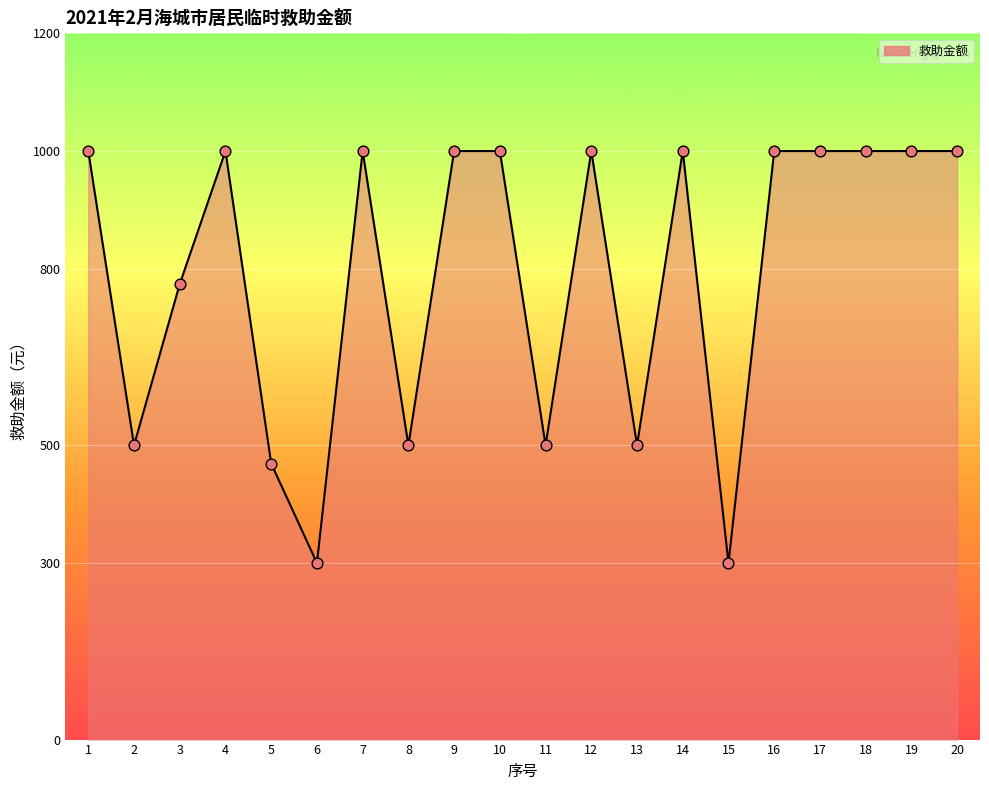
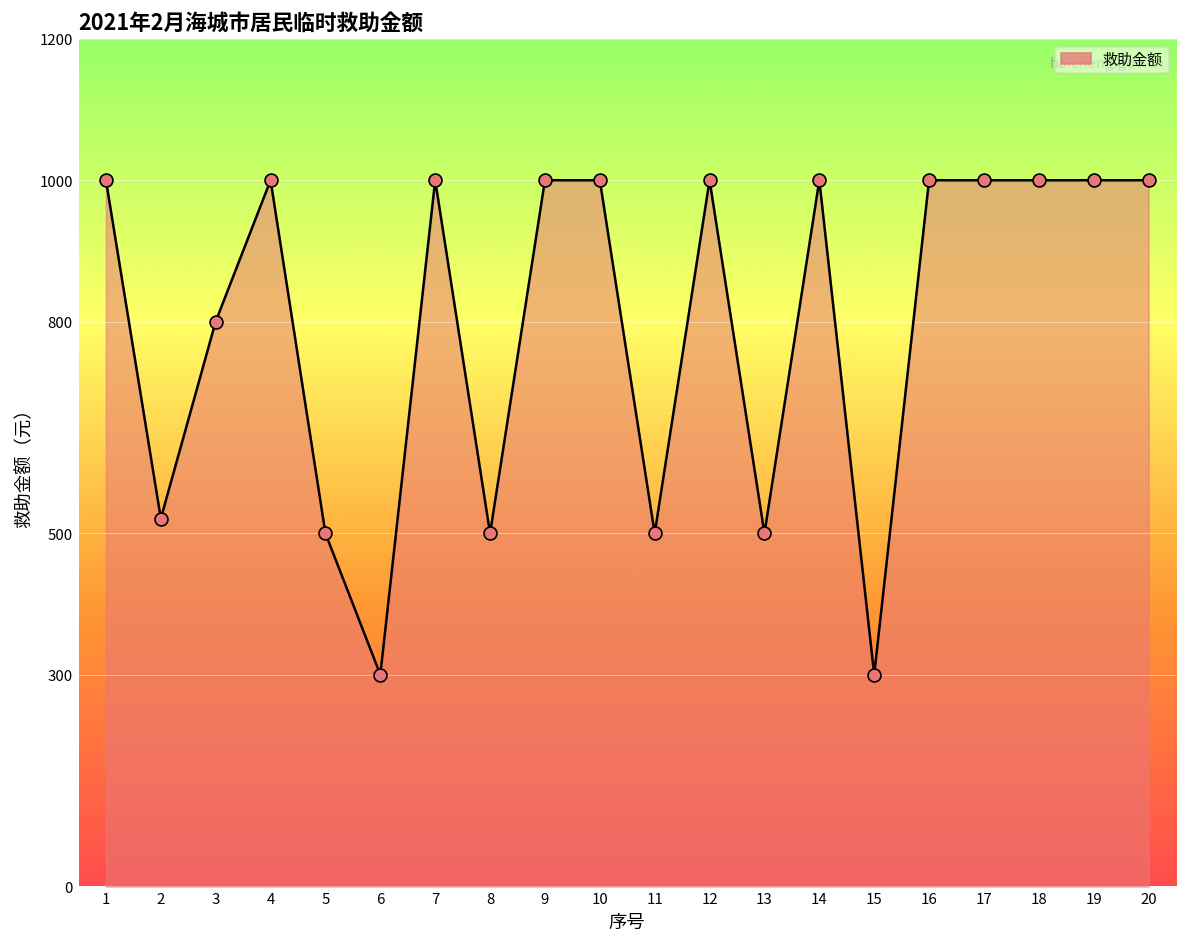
2: 500 -> 520
3: 770 -> 800
5: 470 -> 500
